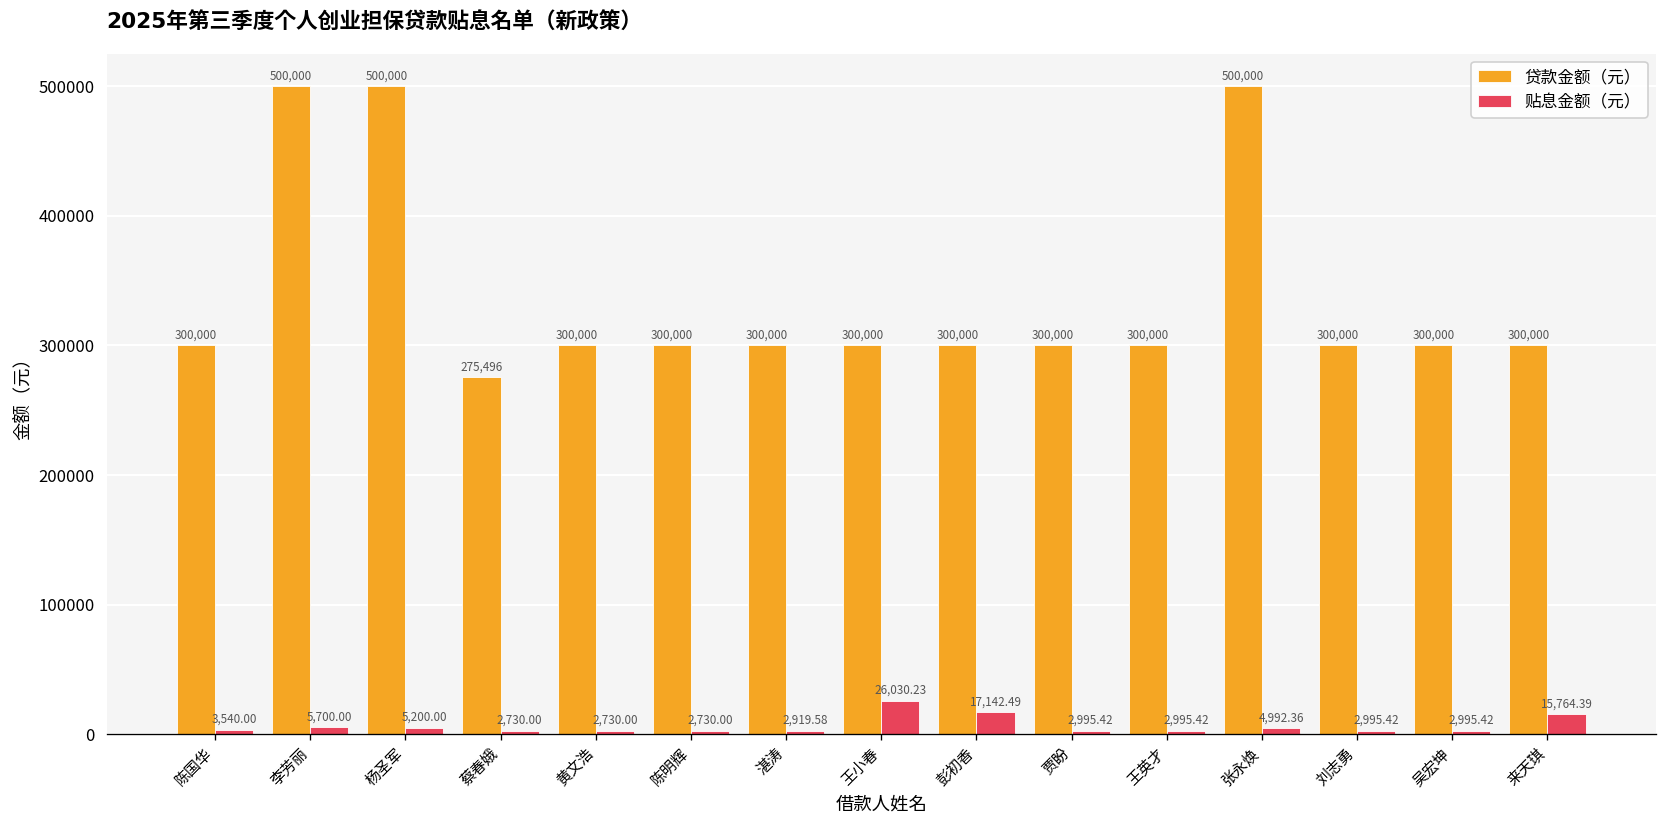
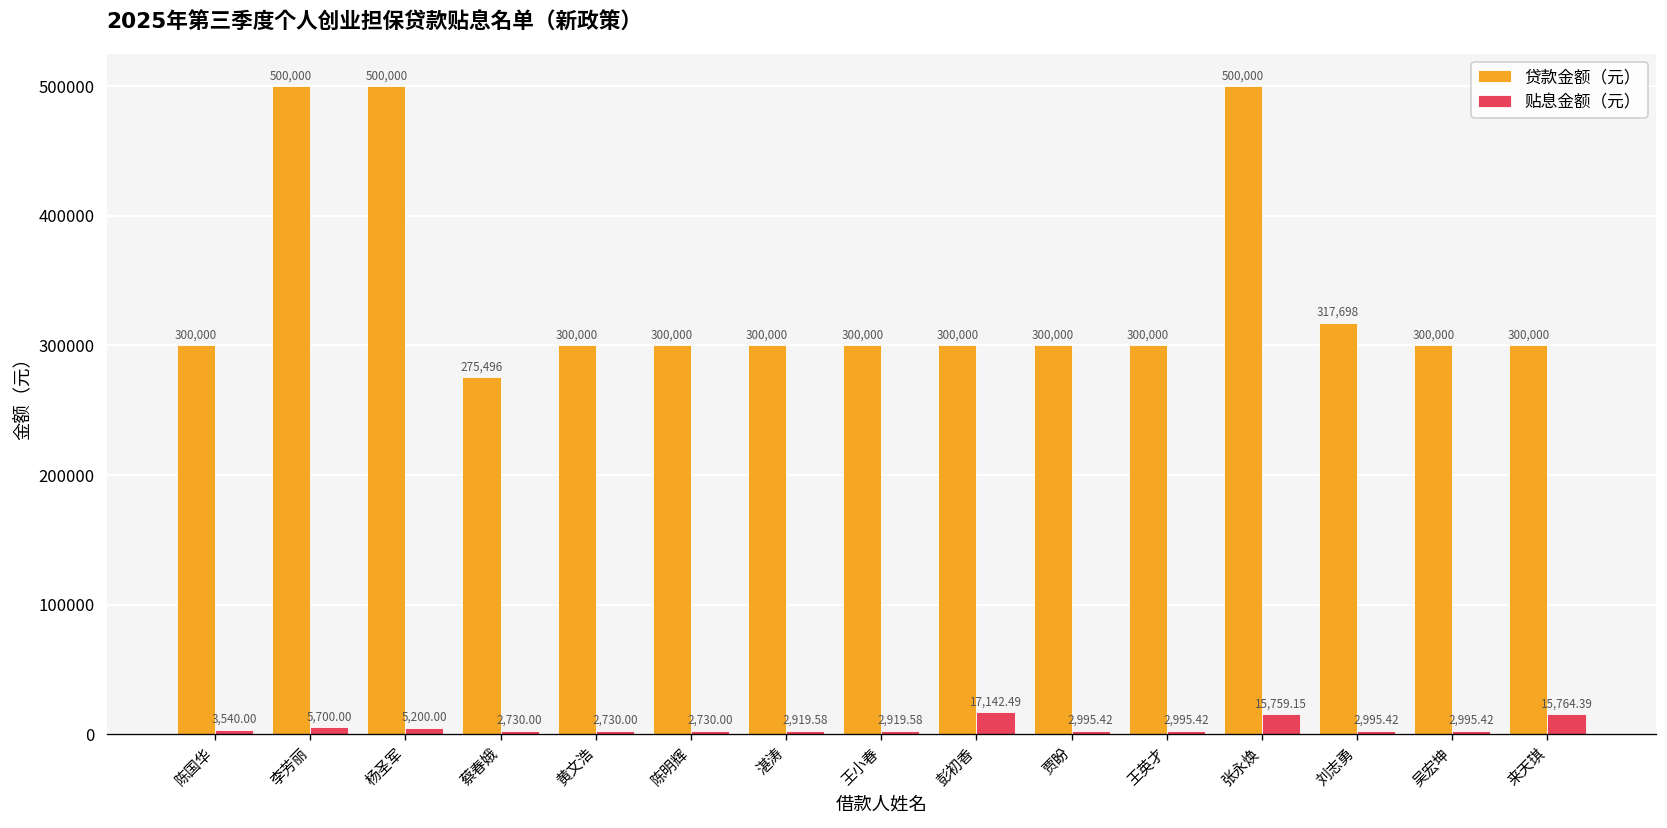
贴息金额（元）, 王小春: 26,030.23 -> 2,919.58
贴息金额（元）, 张永焕: 4,992.36 -> 15,759.15
贷款金额（元）, 刘志勇: 300,000 -> 317,698
